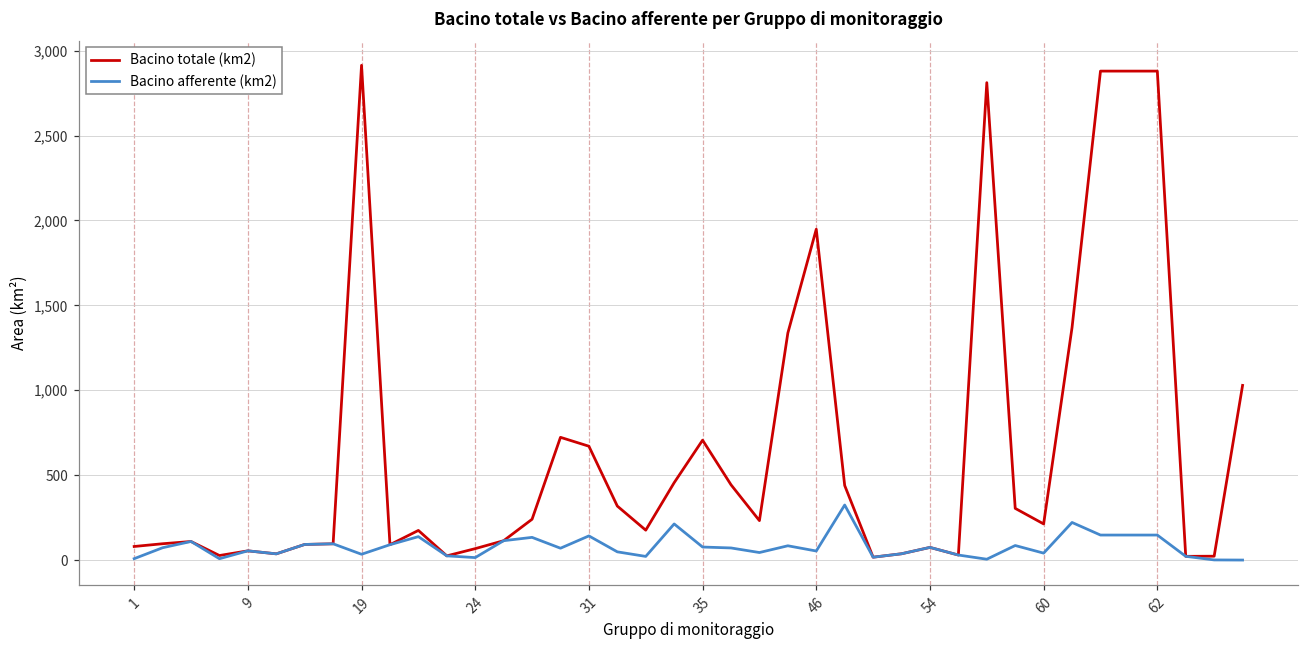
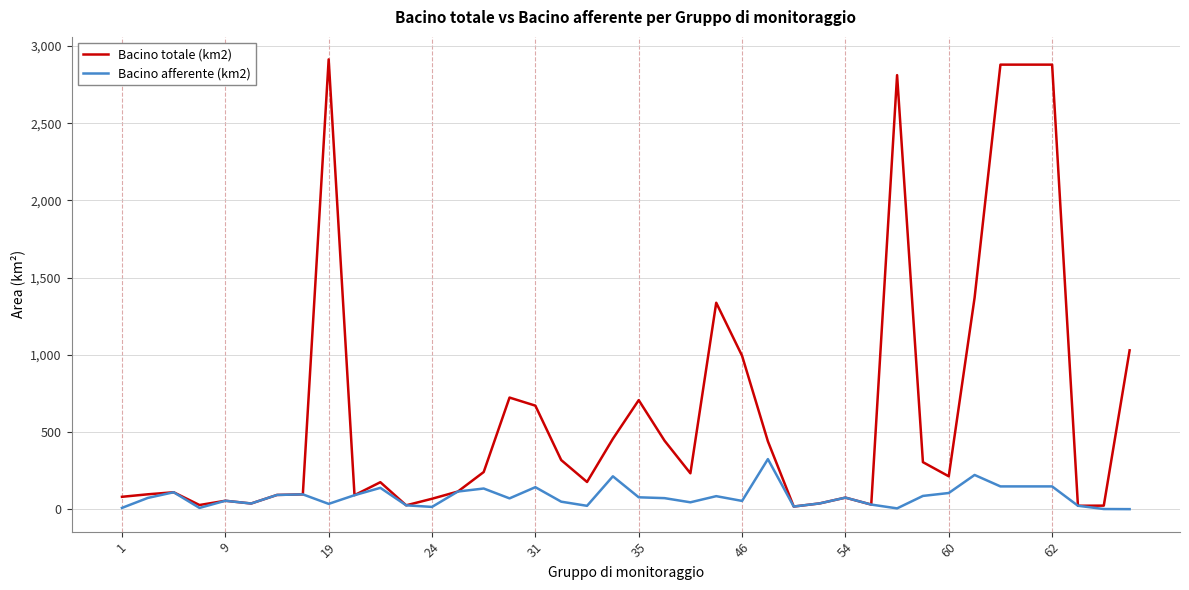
Bacino totale (km2), 46: 1,950 -> 990
Bacino afferente (km2), 60: 40 -> 100
